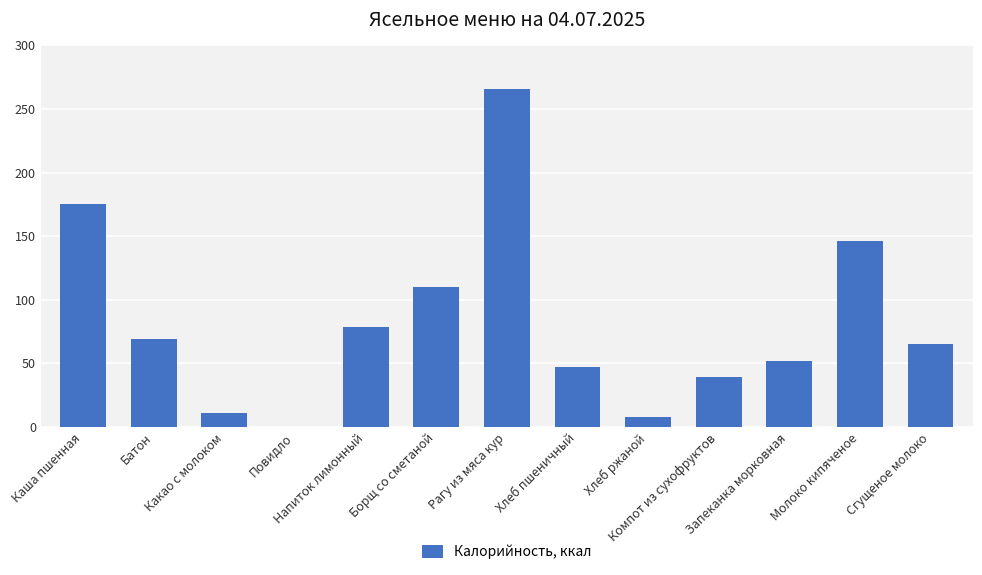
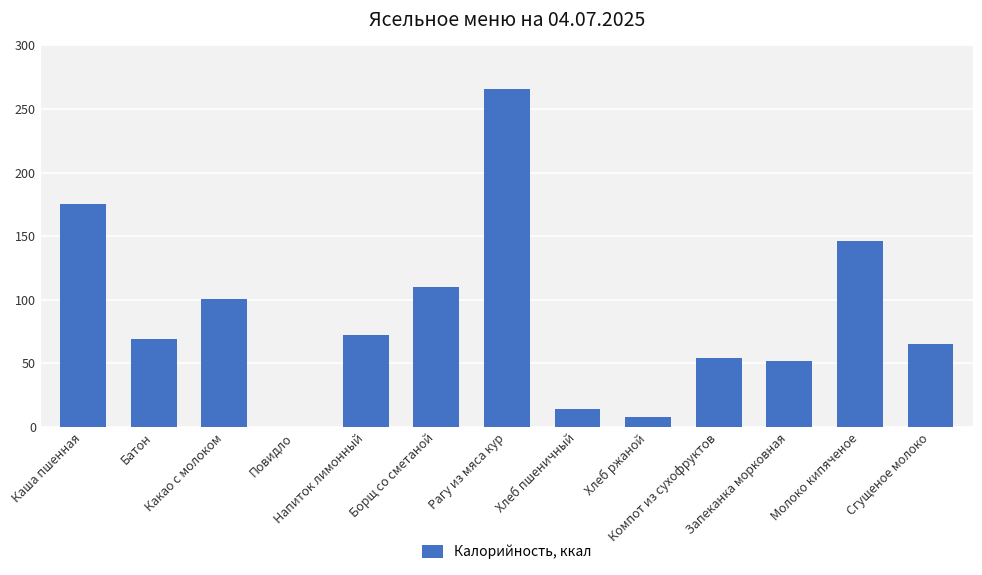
Какао с молоком: 11 -> 101
Напиток лимонный: 79 -> 72
Хлеб пшеничный: 47 -> 14
Компот из сухофруктов: 39 -> 54
